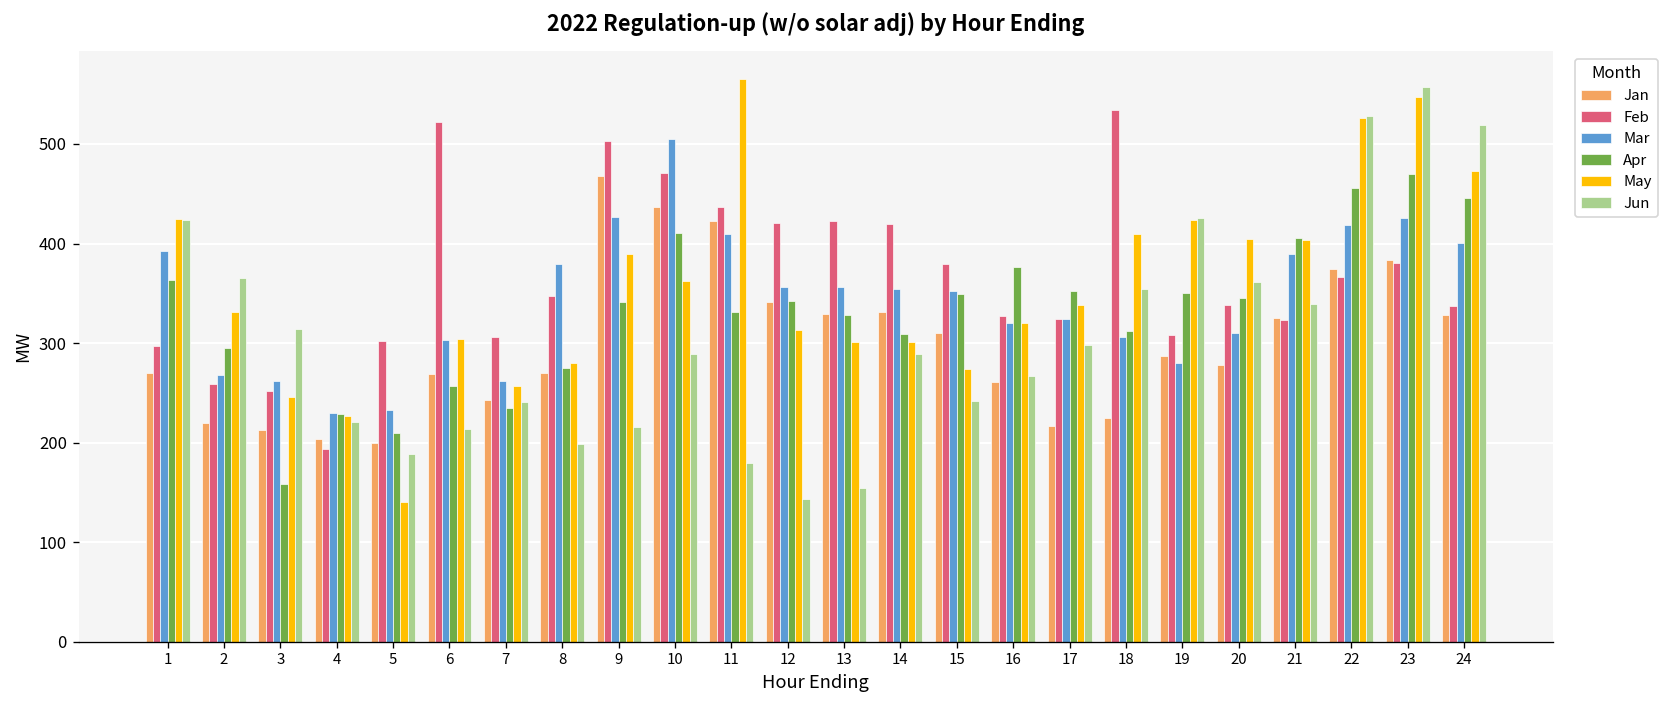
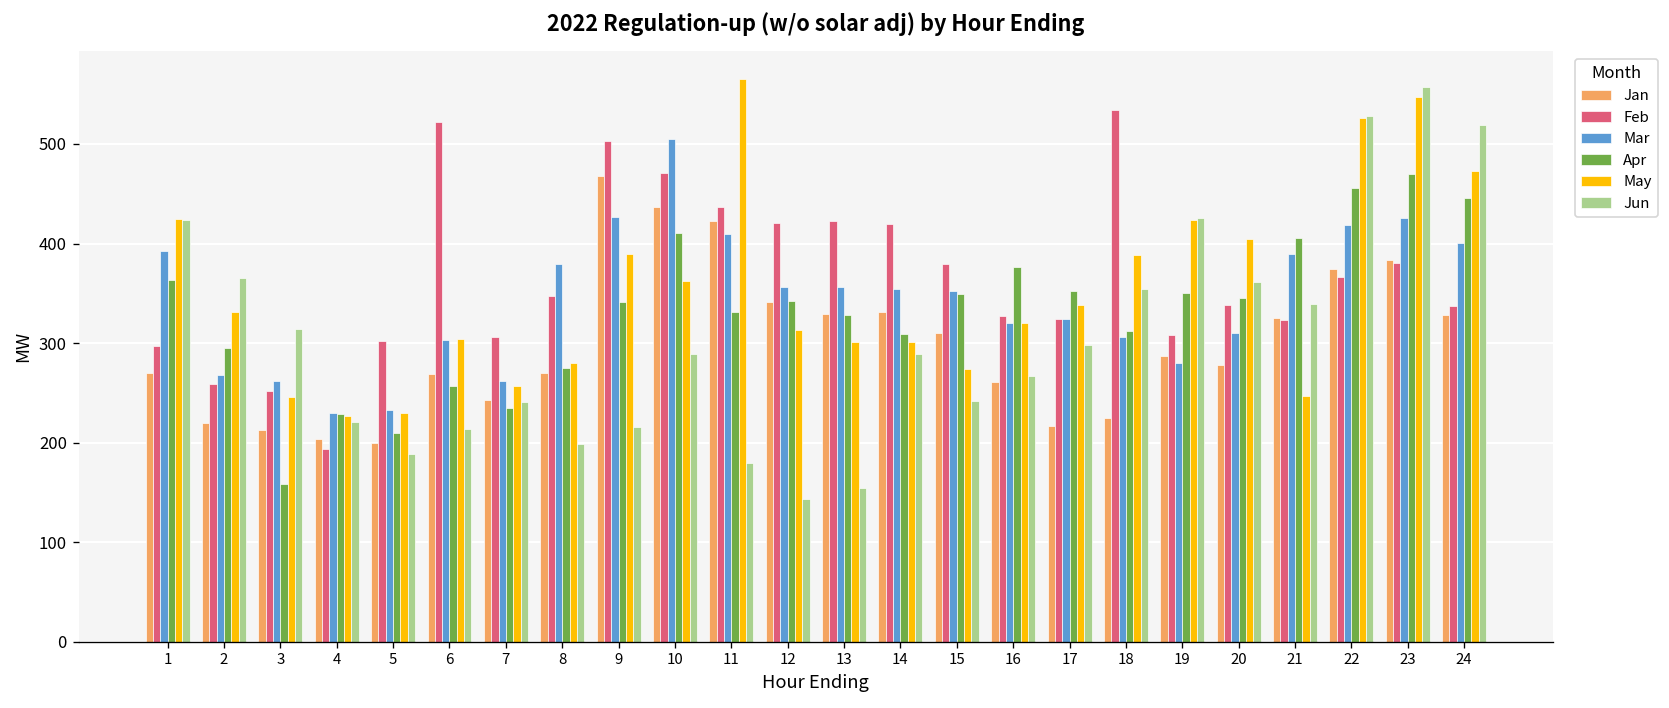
May, 5: 140 -> 230
May, 18: 410 -> 390
May, 21: 400 -> 250
